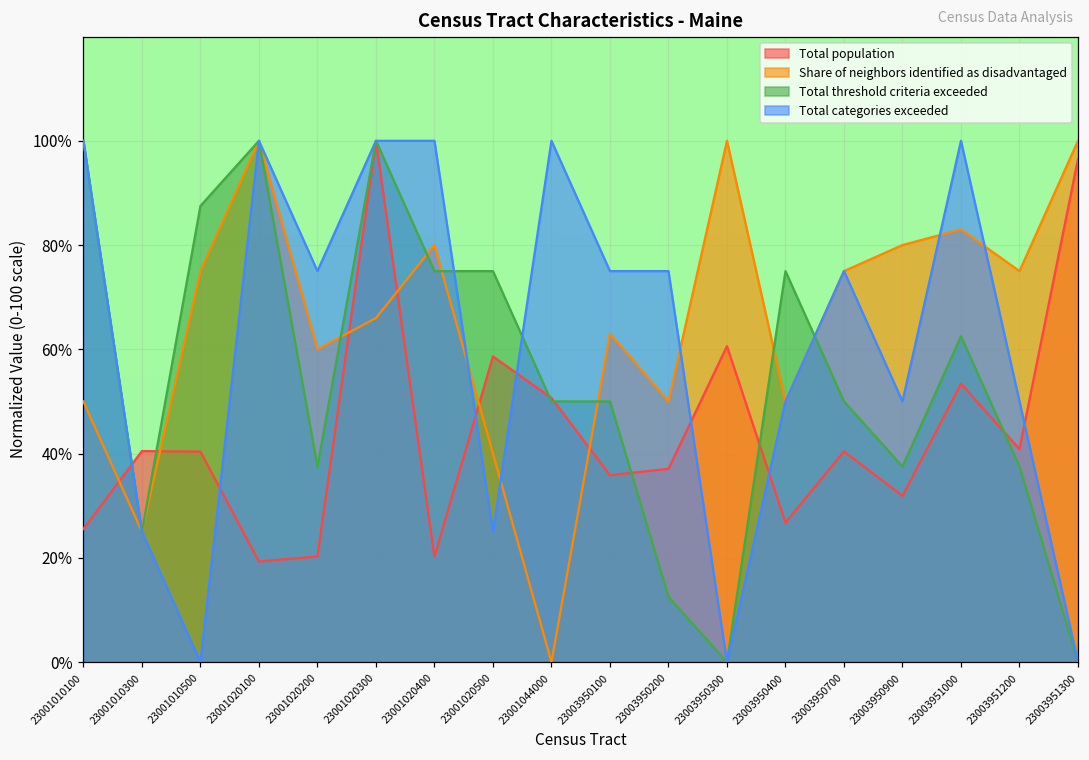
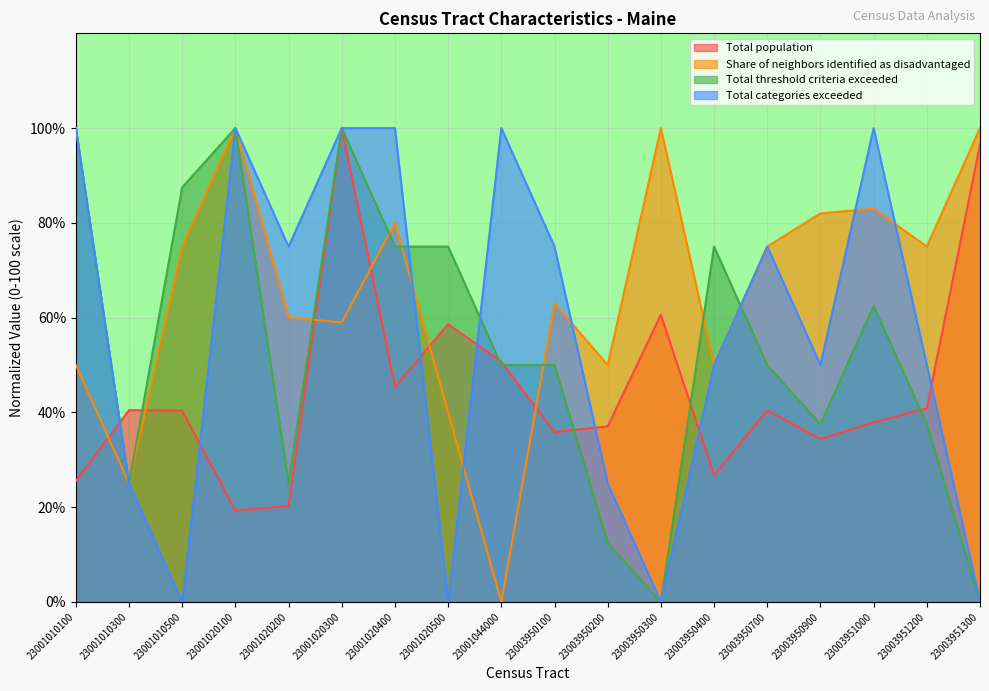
Total threshold criteria exceeded, 23001020200: 38% -> 25%
Share of neighbors identified as disadvantaged, 23001020300: 66% -> 59%
Total population, 23001020400: 20% -> 45%
Total categories exceeded, 23001020500: 25% -> 0%
Total categories exceeded, 23003950200: 75% -> 25%
Total population, 23003950900: 32% -> 34%
Share of neighbors identified as disadvantaged, 23003950900: 80% -> 82%
Total population, 23003951000: 53% -> 38%
